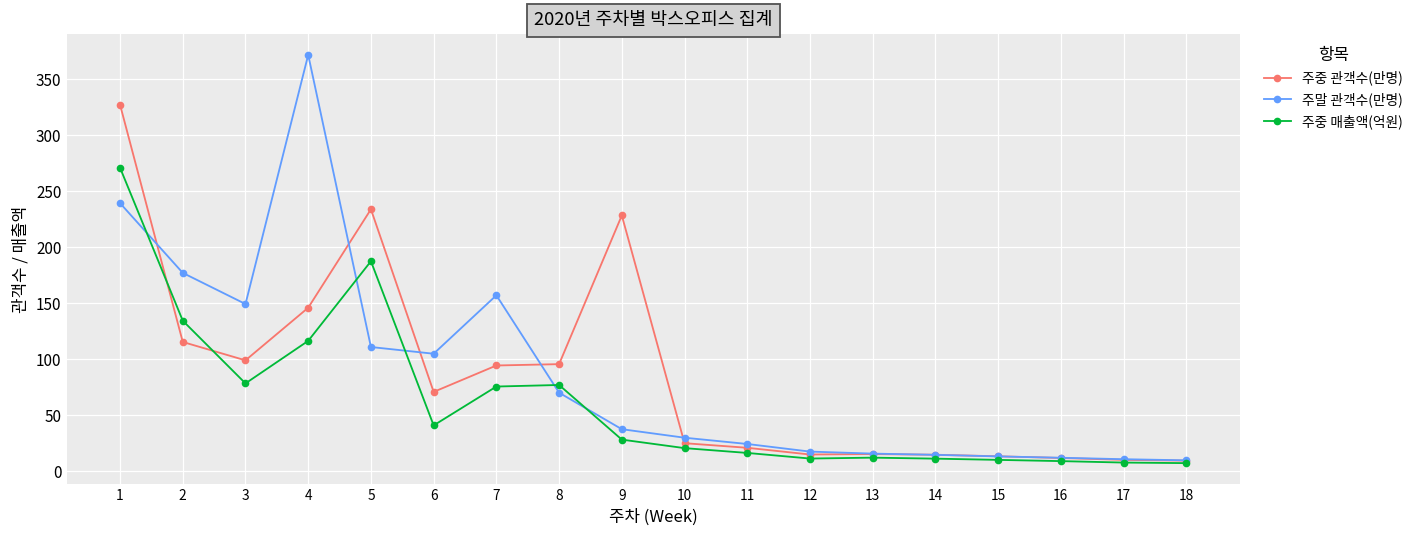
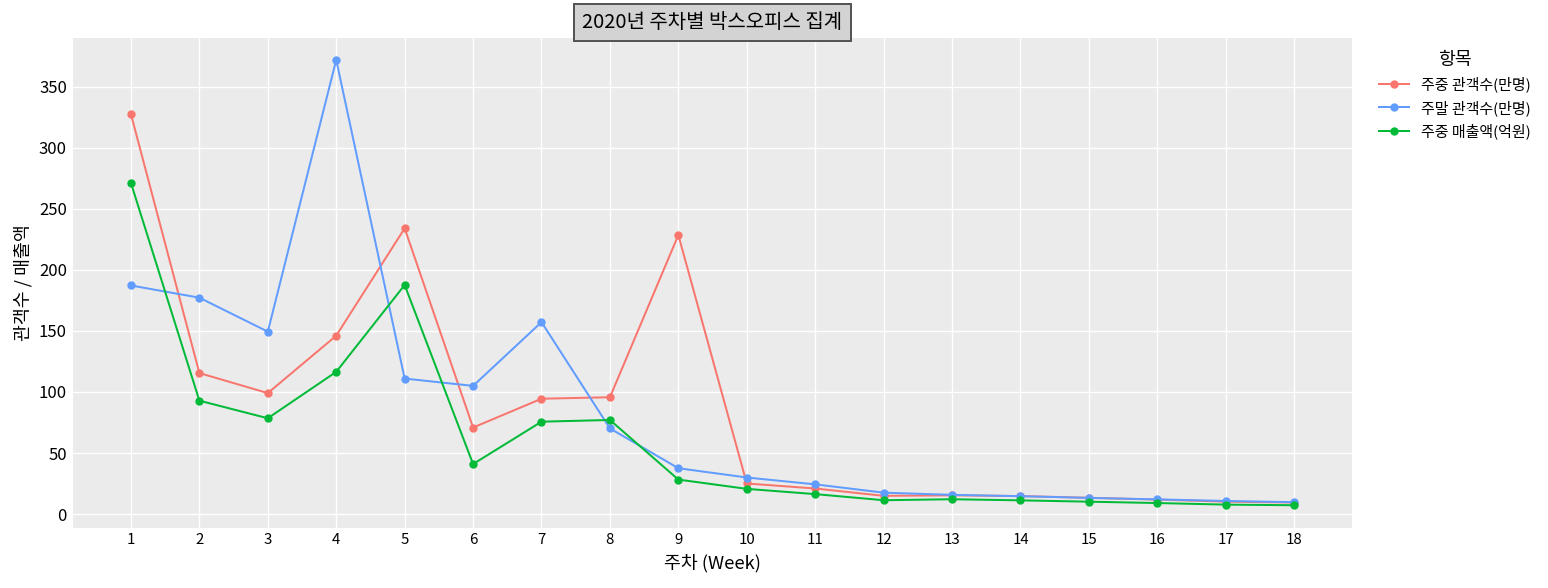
주말 관객수(만명), 1: 240 -> 187
주중 매출액(억원), 2: 135 -> 93
